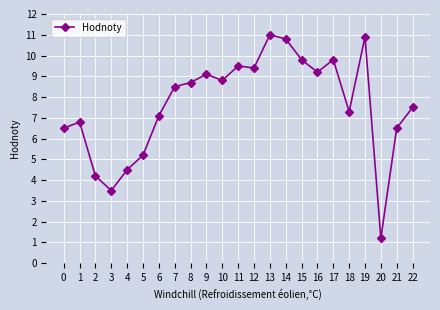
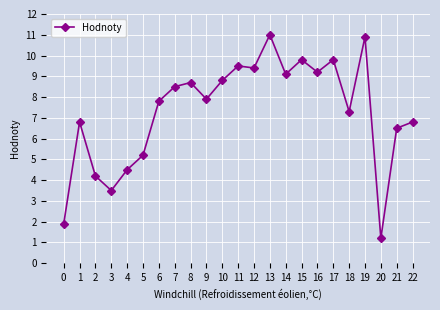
0: 6.5 -> 1.9
6: 7.1 -> 7.8
9: 9.1 -> 7.9
14: 10.8 -> 9.1
22: 7.5 -> 6.8
